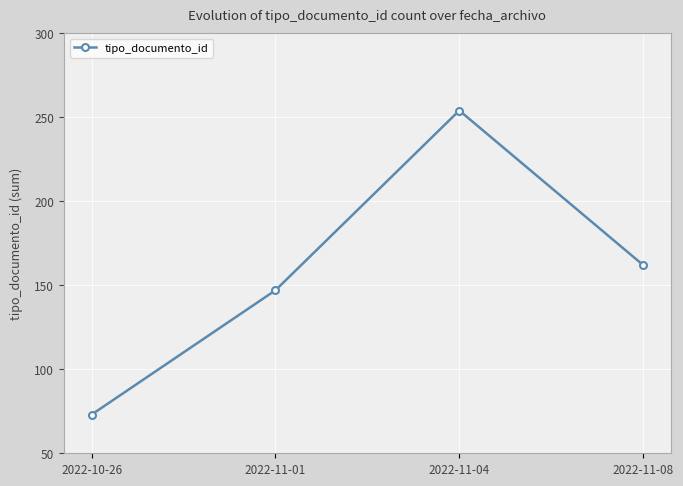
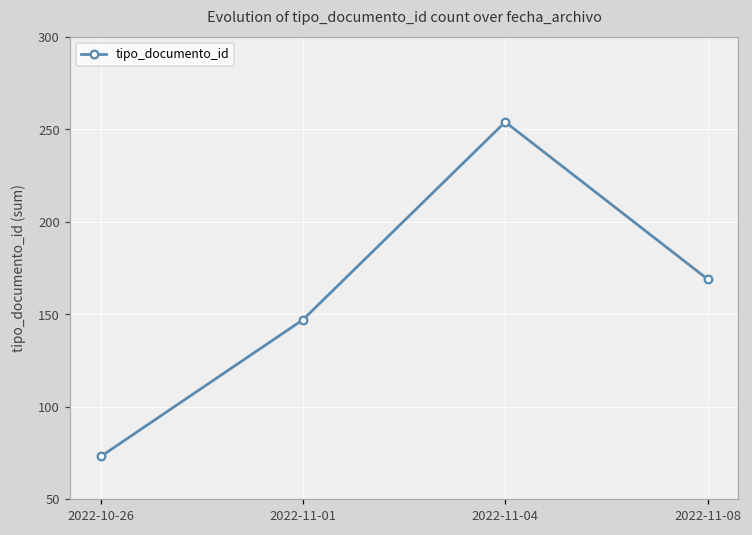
2022-11-08: 162 -> 169
